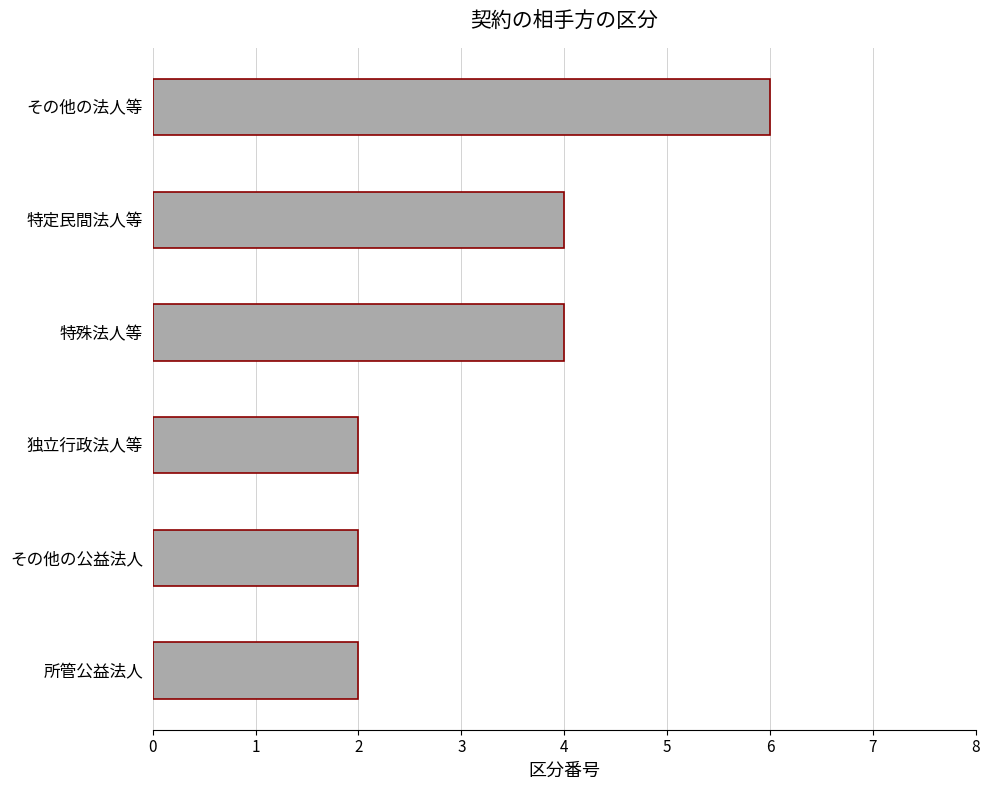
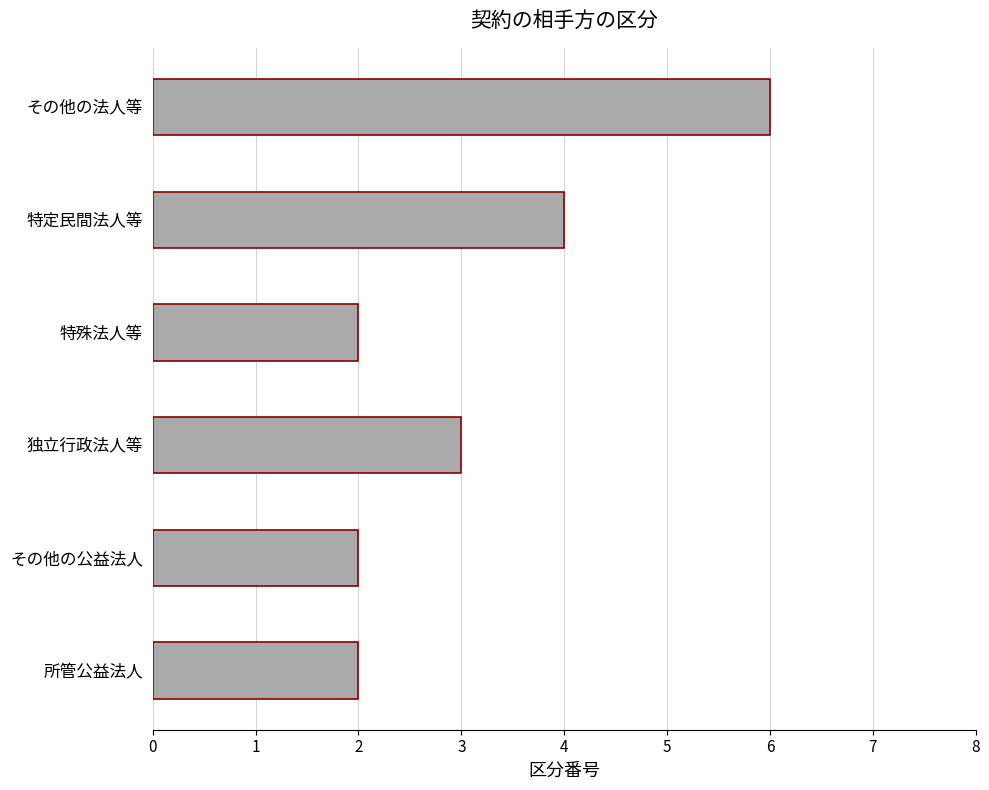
特殊法人等: 4 -> 2
独立行政法人等: 2 -> 3
